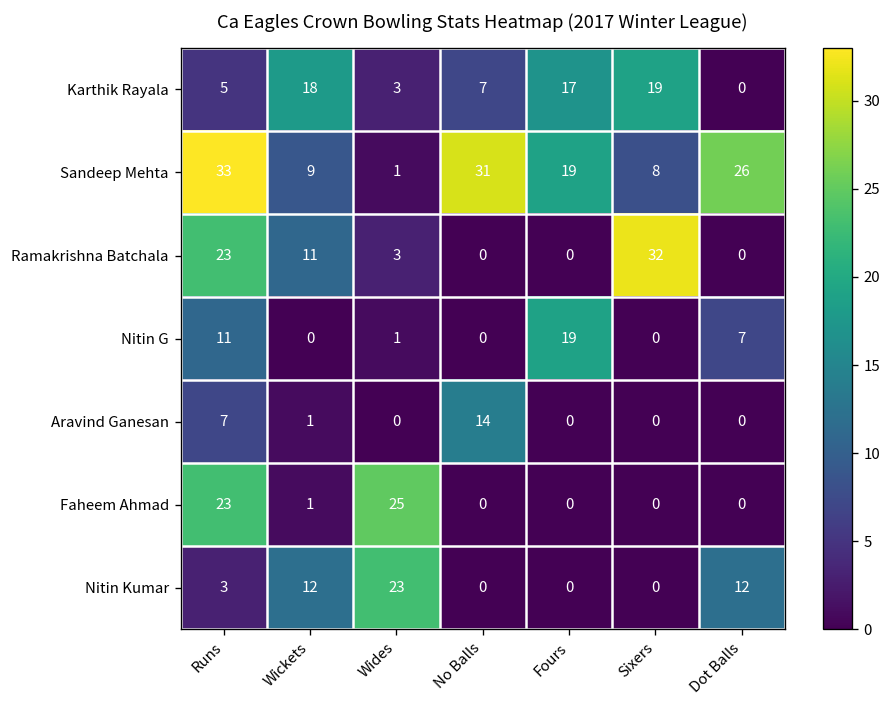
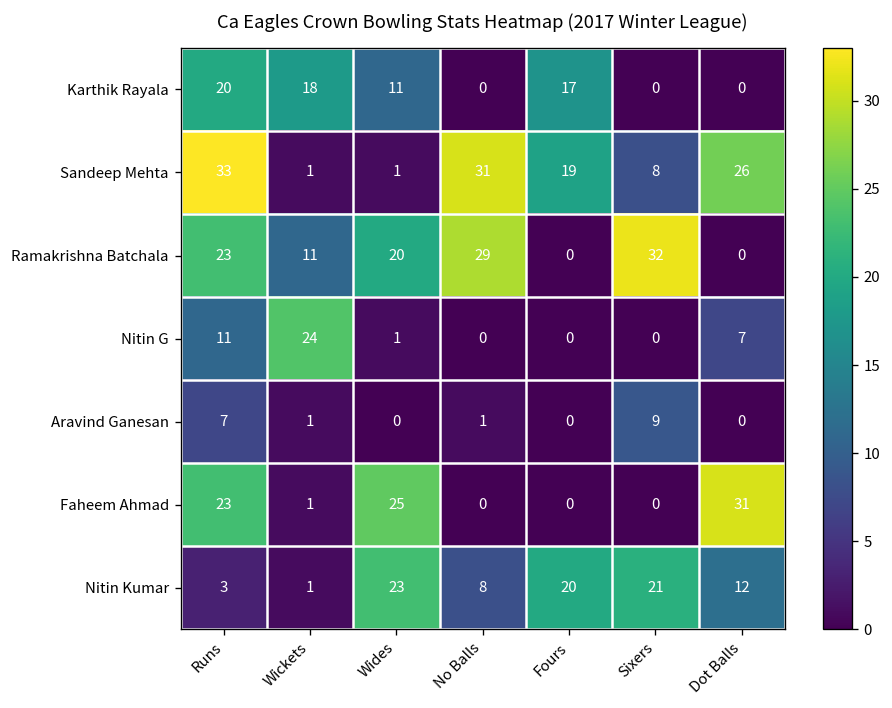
Karthik Rayala, Runs: 5 -> 20
Karthik Rayala, Wides: 3 -> 11
Karthik Rayala, No Balls: 7 -> 0
Karthik Rayala, Sixers: 19 -> 0
Sandeep Mehta, Wickets: 9 -> 1
Ramakrishna Batchala, Wides: 3 -> 20
Ramakrishna Batchala, No Balls: 0 -> 29
Nitin G, Wickets: 0 -> 24
Nitin G, Fours: 19 -> 0
Aravind Ganesan, No Balls: 14 -> 1
Aravind Ganesan, Sixers: 0 -> 9
Faheem Ahmad, Dot Balls: 0 -> 31
Nitin Kumar, Wickets: 12 -> 1
Nitin Kumar, No Balls: 0 -> 8
Nitin Kumar, Fours: 0 -> 20
Nitin Kumar, Sixers: 0 -> 21
